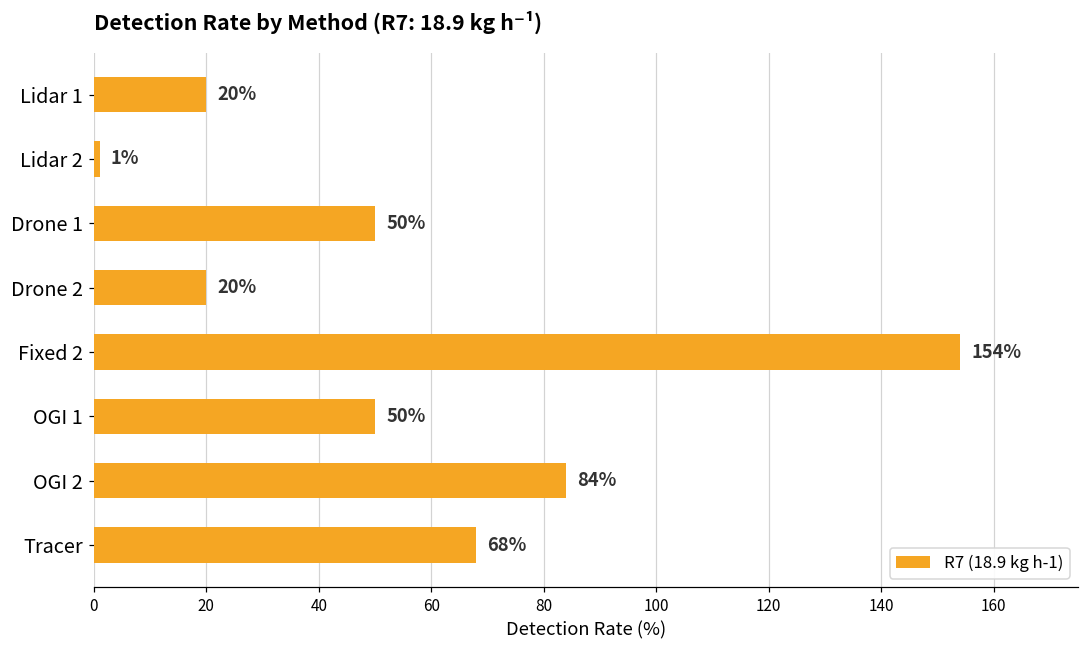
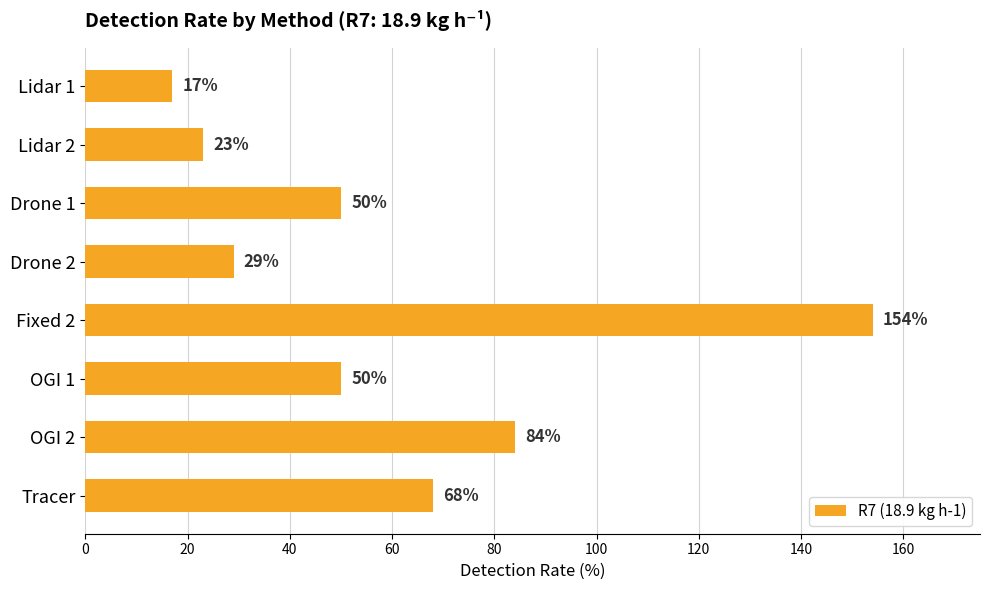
Lidar 1: 20% -> 17%
Lidar 2: 1% -> 23%
Drone 2: 20% -> 29%
